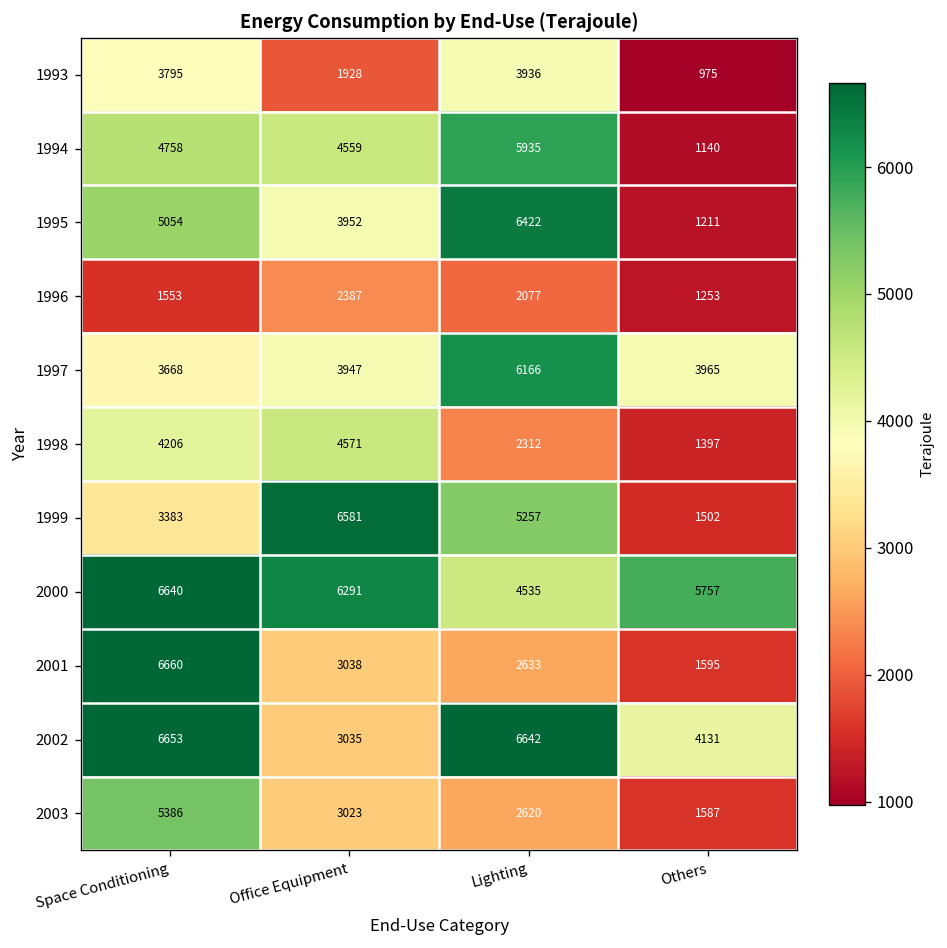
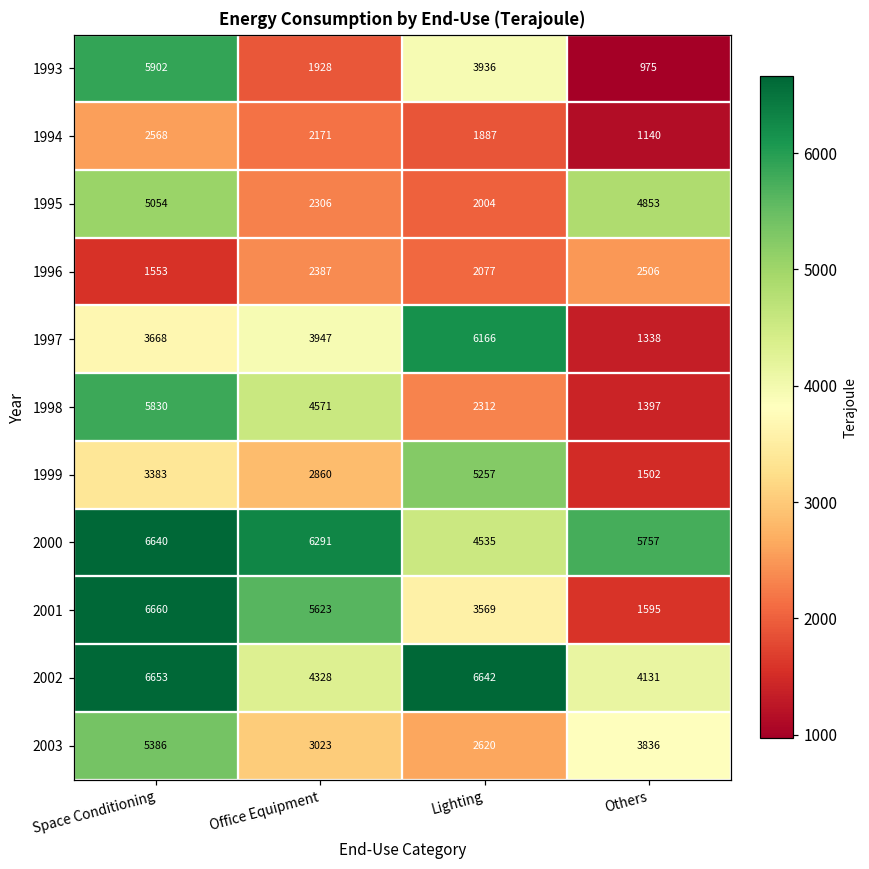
1993, Space Conditioning: 3795 -> 5902
1994, Space Conditioning: 4758 -> 2568
1994, Office Equipment: 4559 -> 2171
1994, Lighting: 5935 -> 1887
1995, Office Equipment: 3952 -> 2306
1995, Lighting: 6422 -> 2004
1995, Others: 1211 -> 4853
1996, Others: 1253 -> 2506
1997, Others: 3965 -> 1338
1998, Space Conditioning: 4206 -> 5830
1999, Office Equipment: 6581 -> 2860
2001, Office Equipment: 3038 -> 5623
2001, Lighting: 2633 -> 3569
2002, Office Equipment: 3035 -> 4328
2003, Others: 1587 -> 3836
